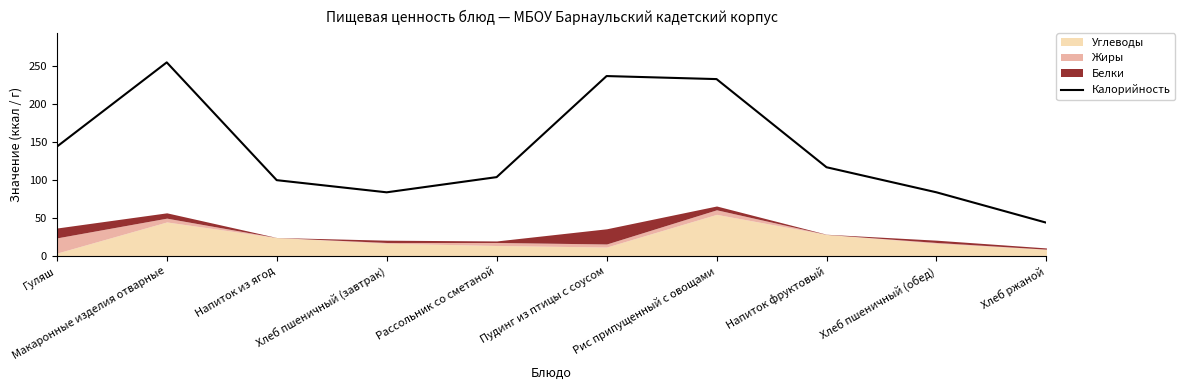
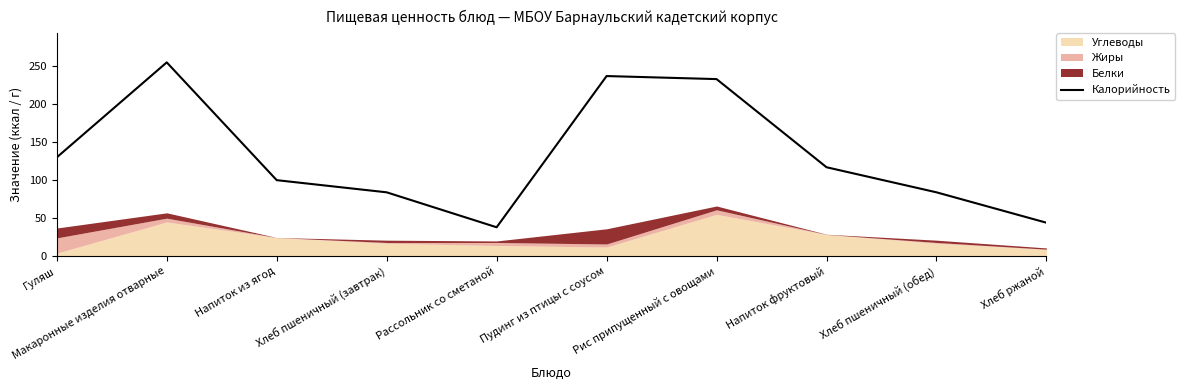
Калорийность, Гуляш: 140 -> 130
Калорийность, Рассольник со сметаной: 100 -> 40
